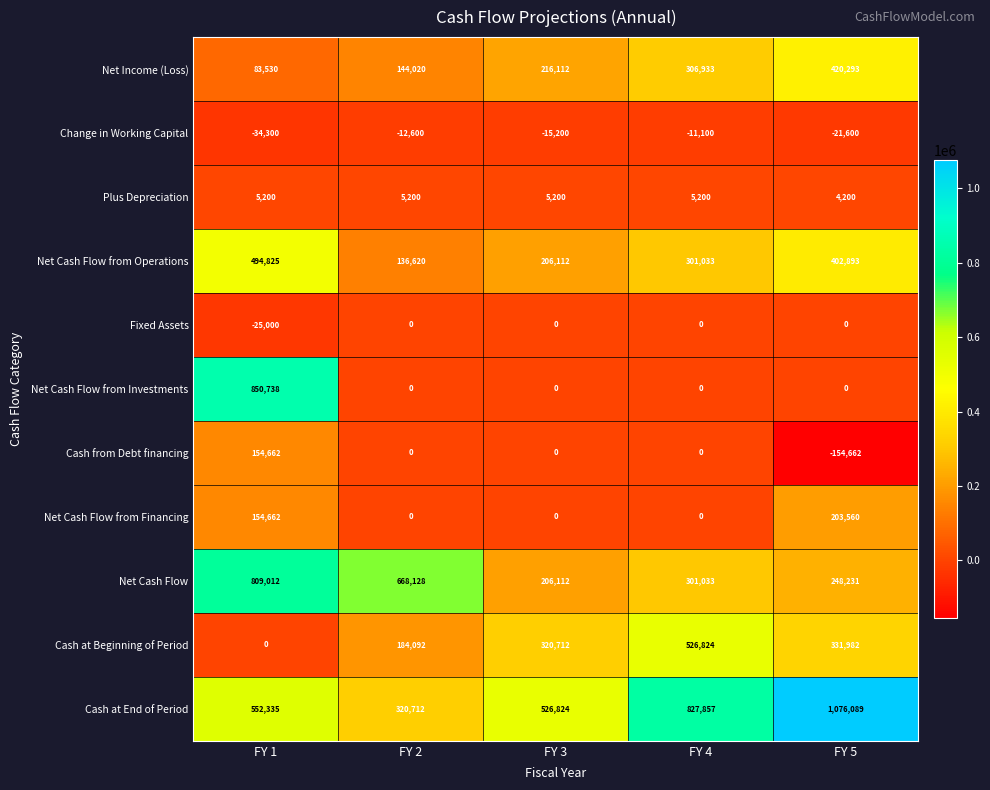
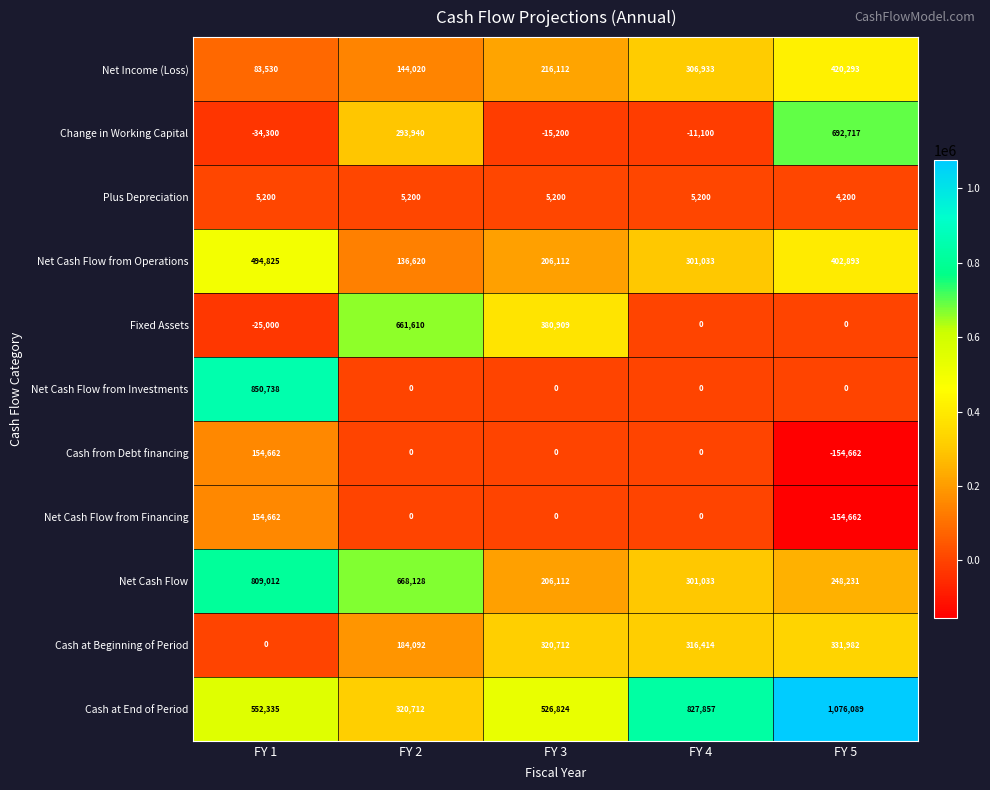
Change in Working Capital, FY 2: -12,600 -> 293,940
Change in Working Capital, FY 5: -21,600 -> 692,717
Fixed Assets, FY 2: 0 -> 661,610
Fixed Assets, FY 3: 0 -> 380,909
Net Cash Flow from Financing, FY 5: 203,560 -> -154,662
Cash at Beginning of Period, FY 4: 526,824 -> 316,414
